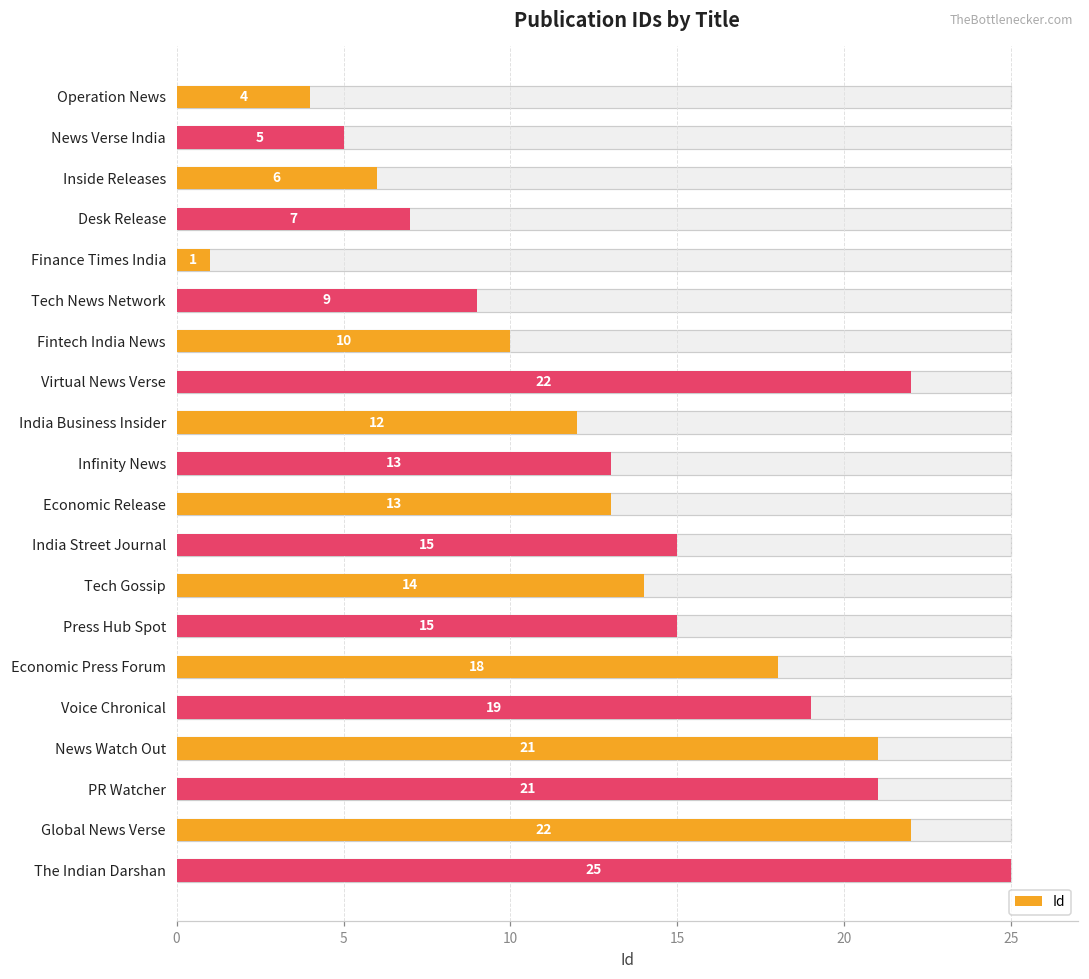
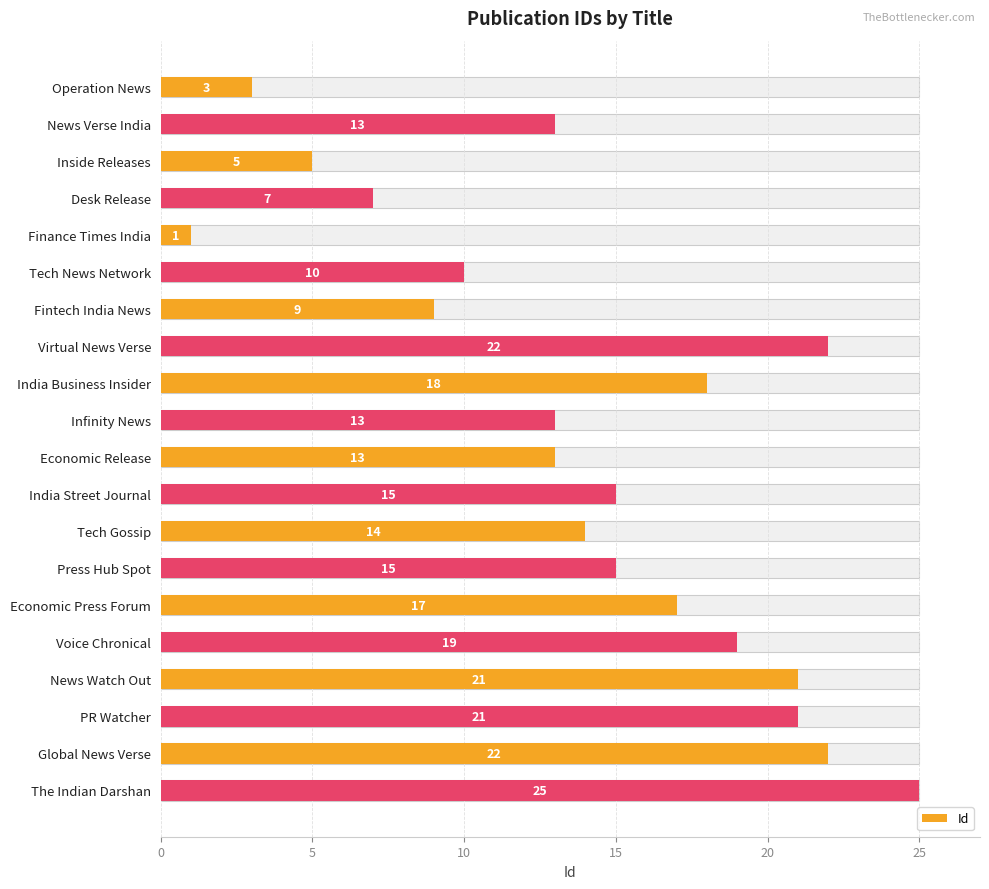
Id, Operation News: 4 -> 3
Id, News Verse India: 5 -> 13
Id, Inside Releases: 6 -> 5
Id, Tech News Network: 9 -> 10
Id, Fintech India News: 10 -> 9
Id, India Business Insider: 12 -> 18
Id, Economic Press Forum: 18 -> 17
